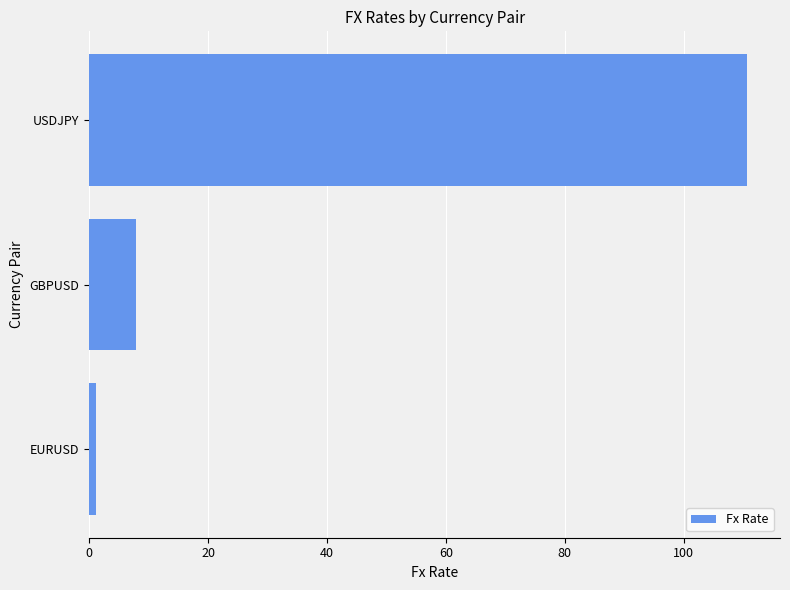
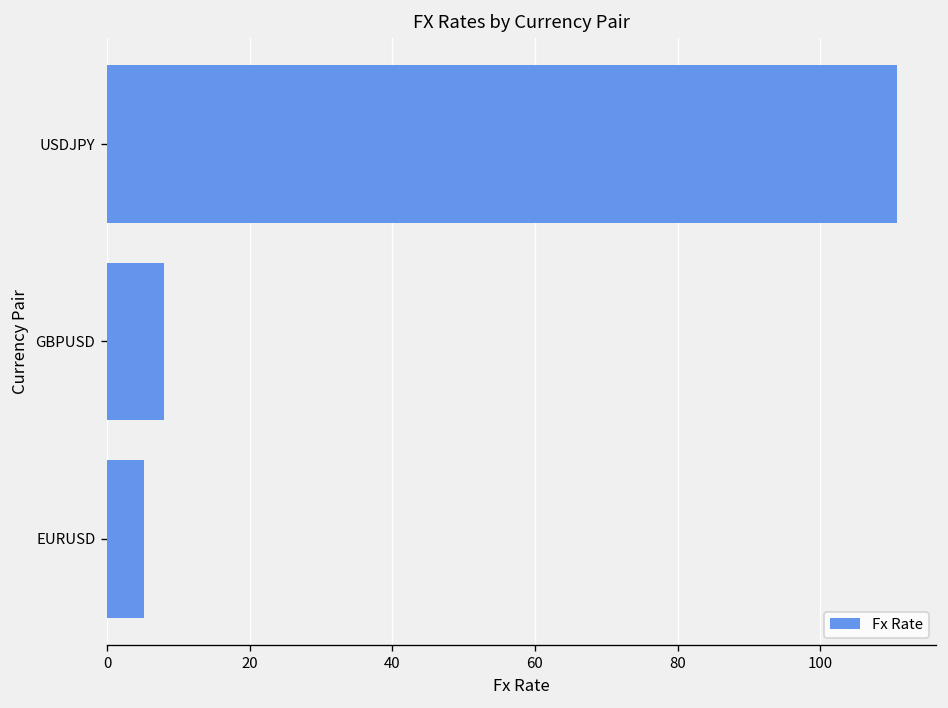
EURUSD: 1 -> 5
